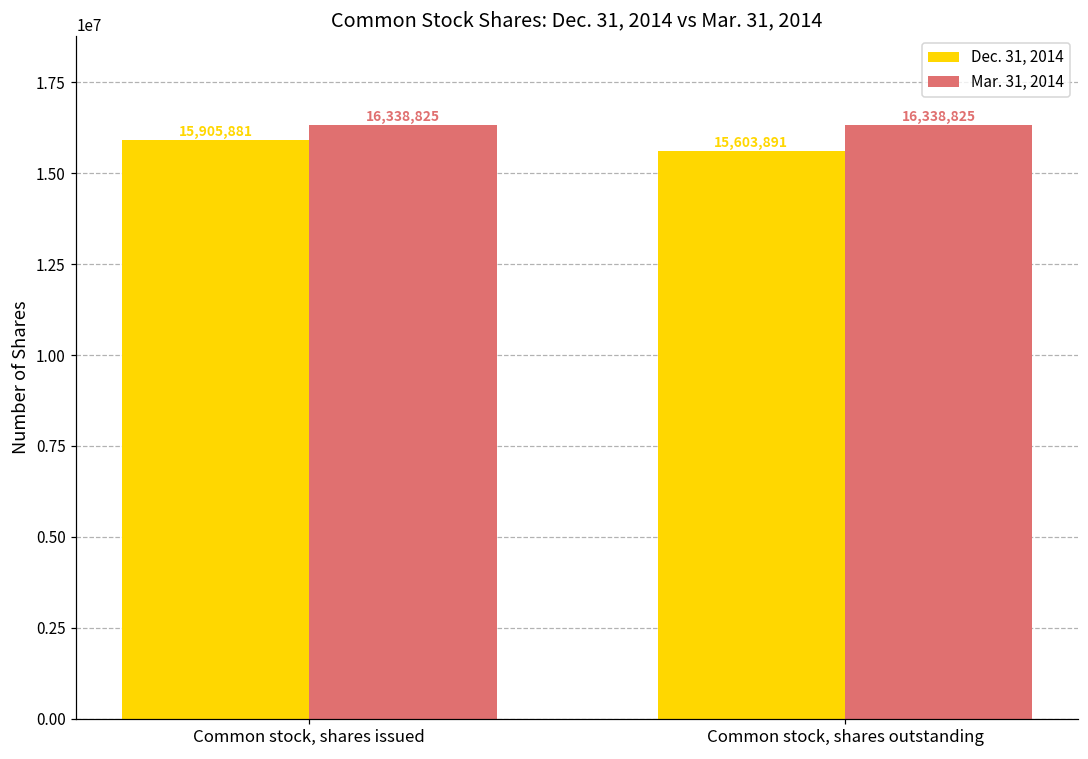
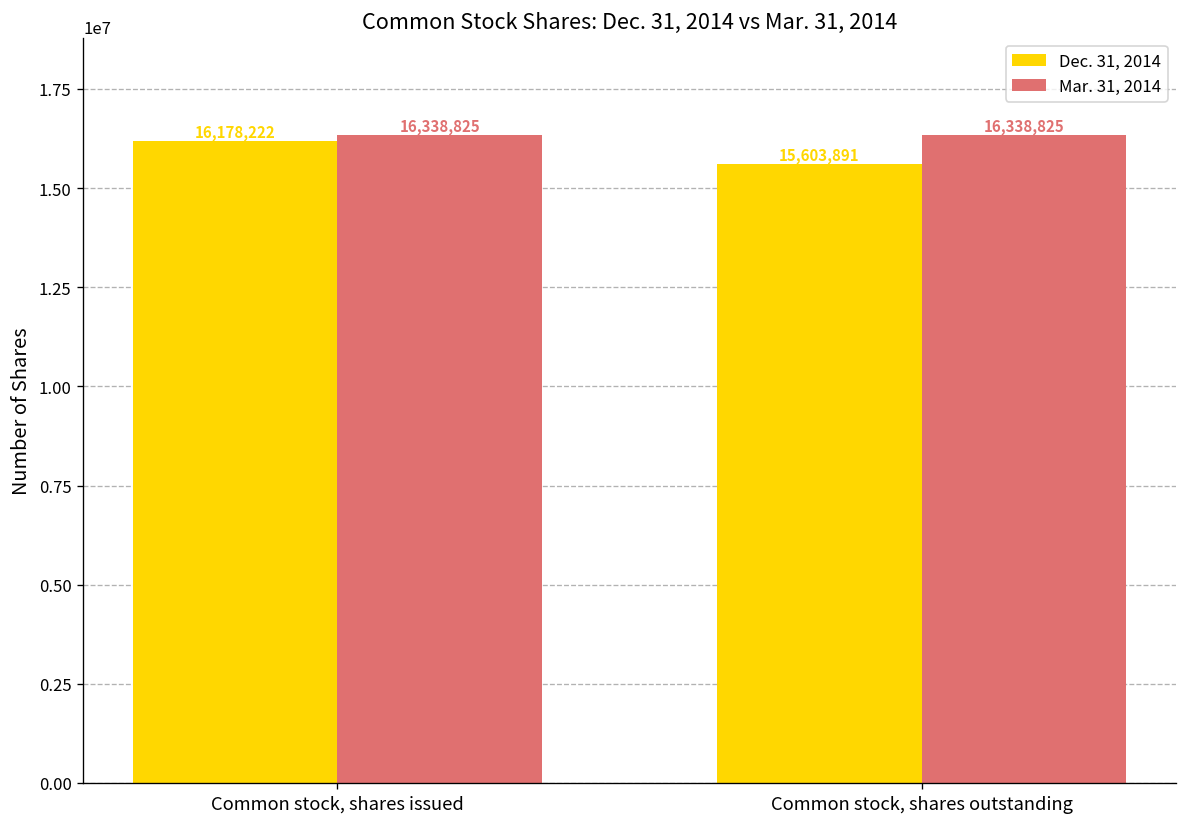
Dec. 31, 2014, Common stock, shares issued: 15,905,881 -> 16,178,222
